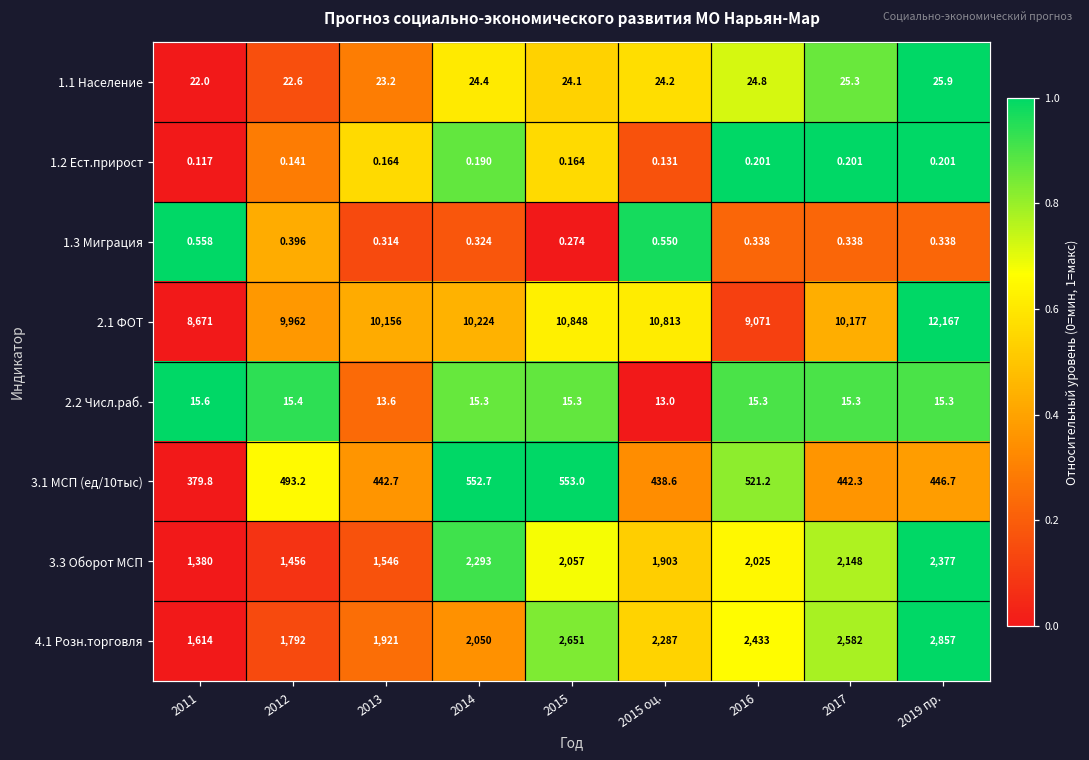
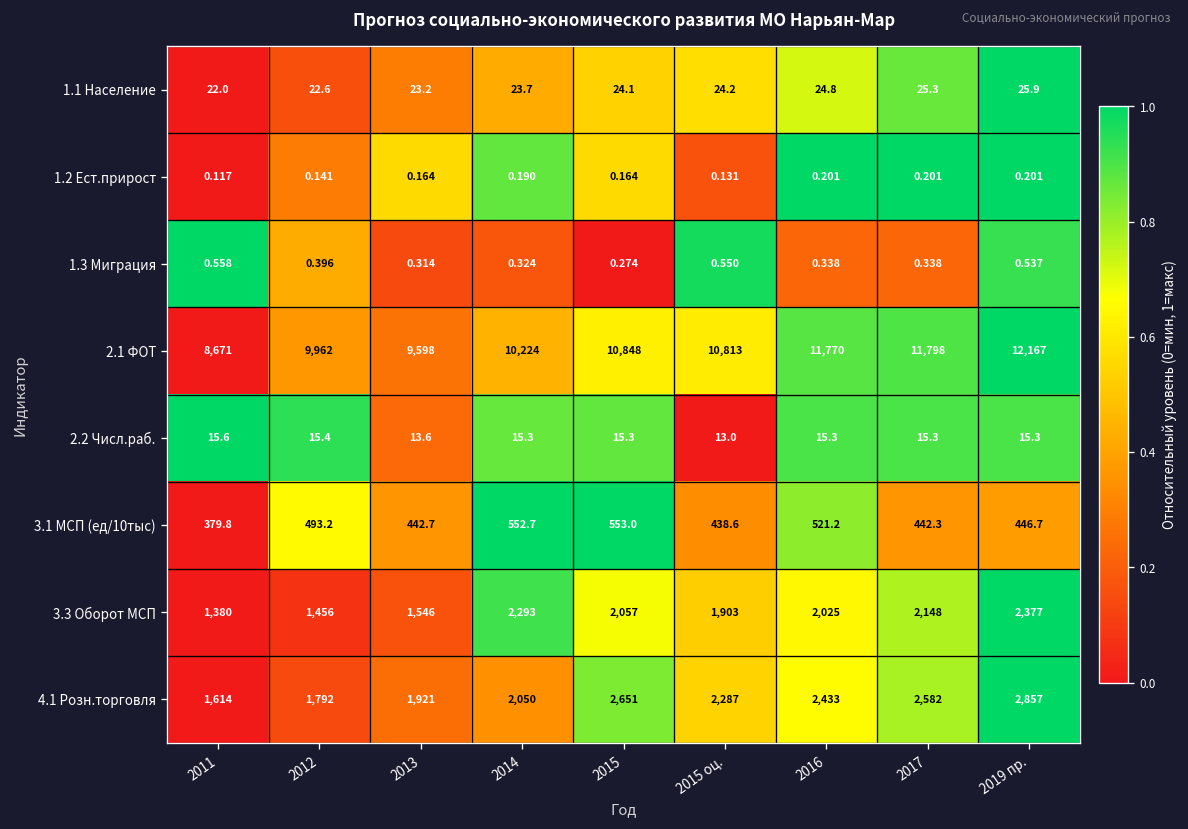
1.1 Население, 2014: 24.4 -> 23.7
1.3 Миграция, 2019 пр.: 0.338 -> 0.537
2.1 ФОТ, 2013: 10,156 -> 9,598
2.1 ФОТ, 2016: 9,071 -> 11,770
2.1 ФОТ, 2017: 10,177 -> 11,798
